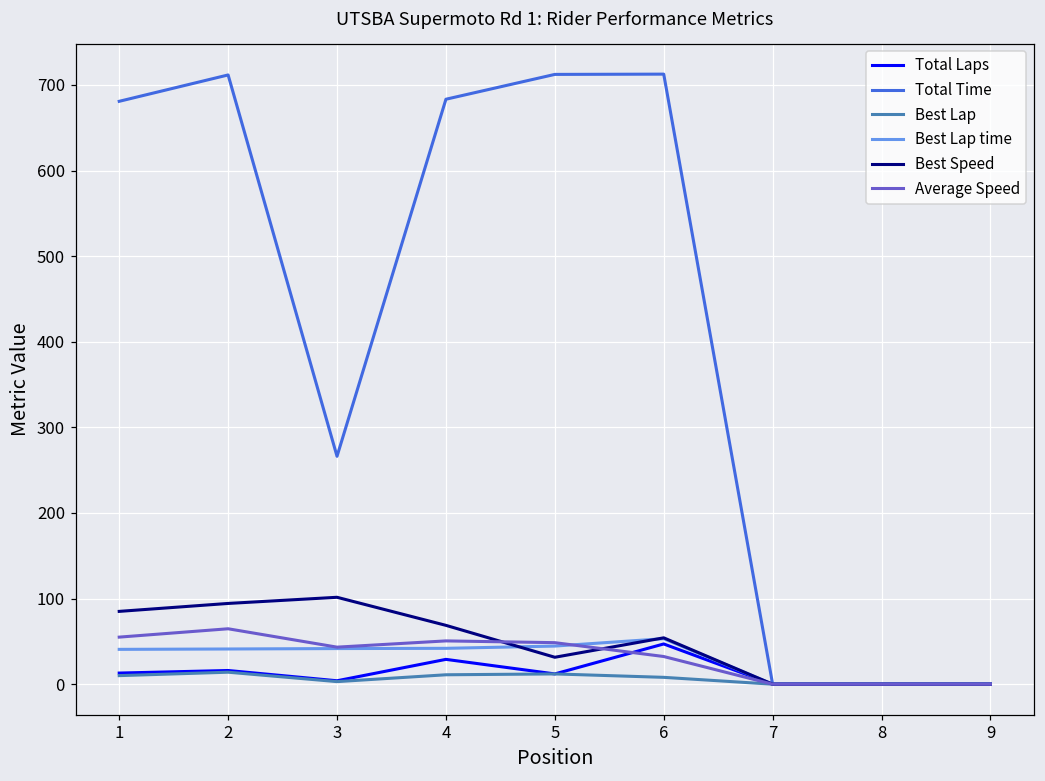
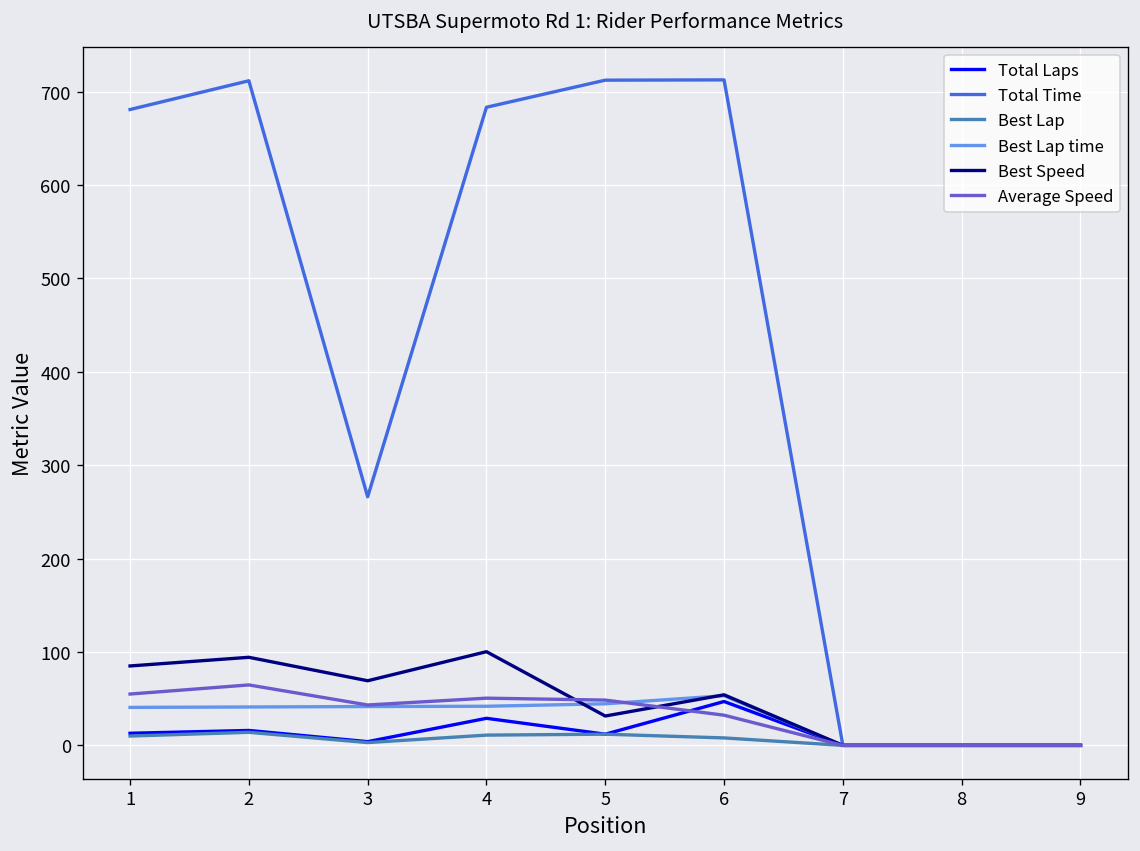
Best Speed, 3: 100 -> 70
Best Speed, 4: 70 -> 100
